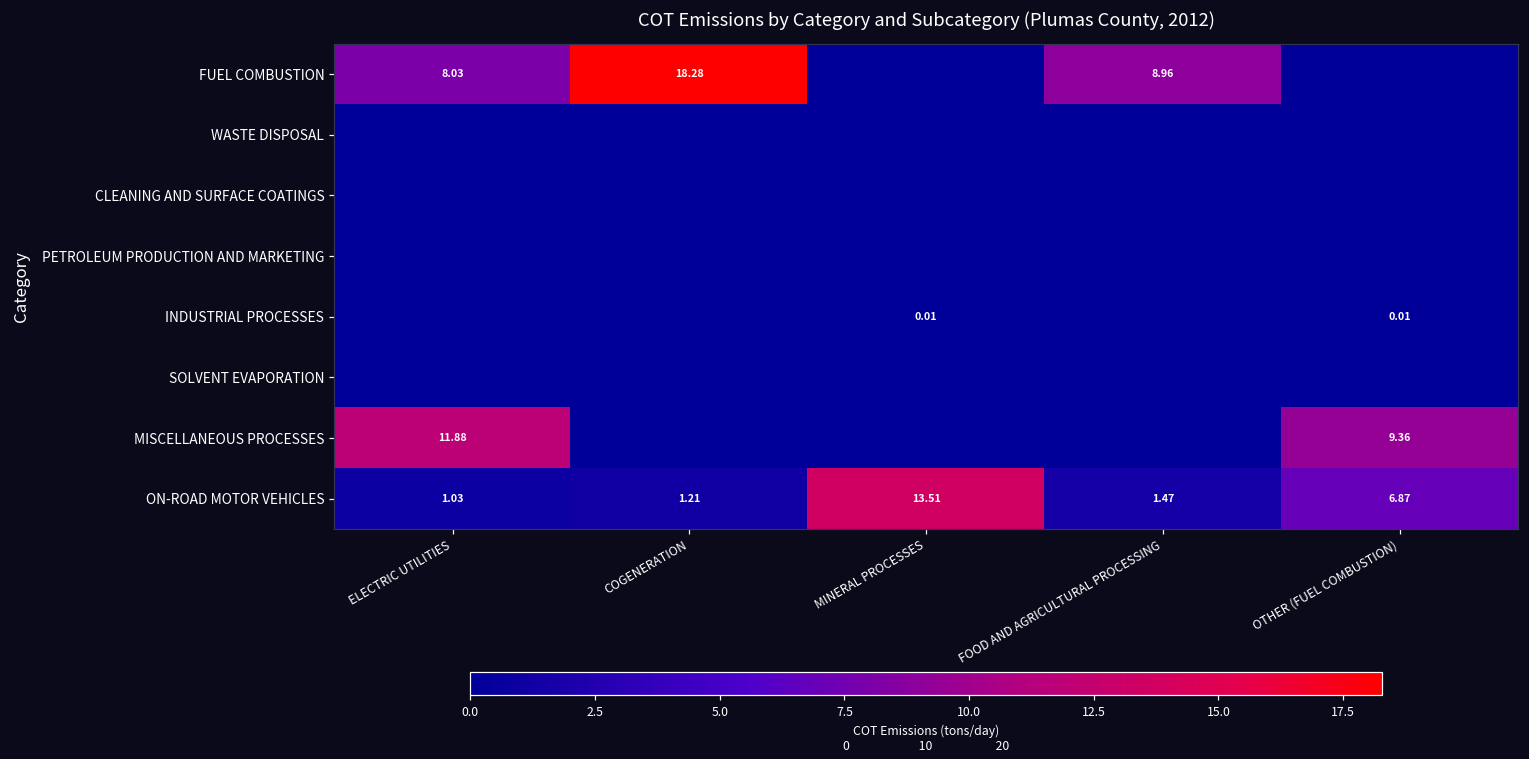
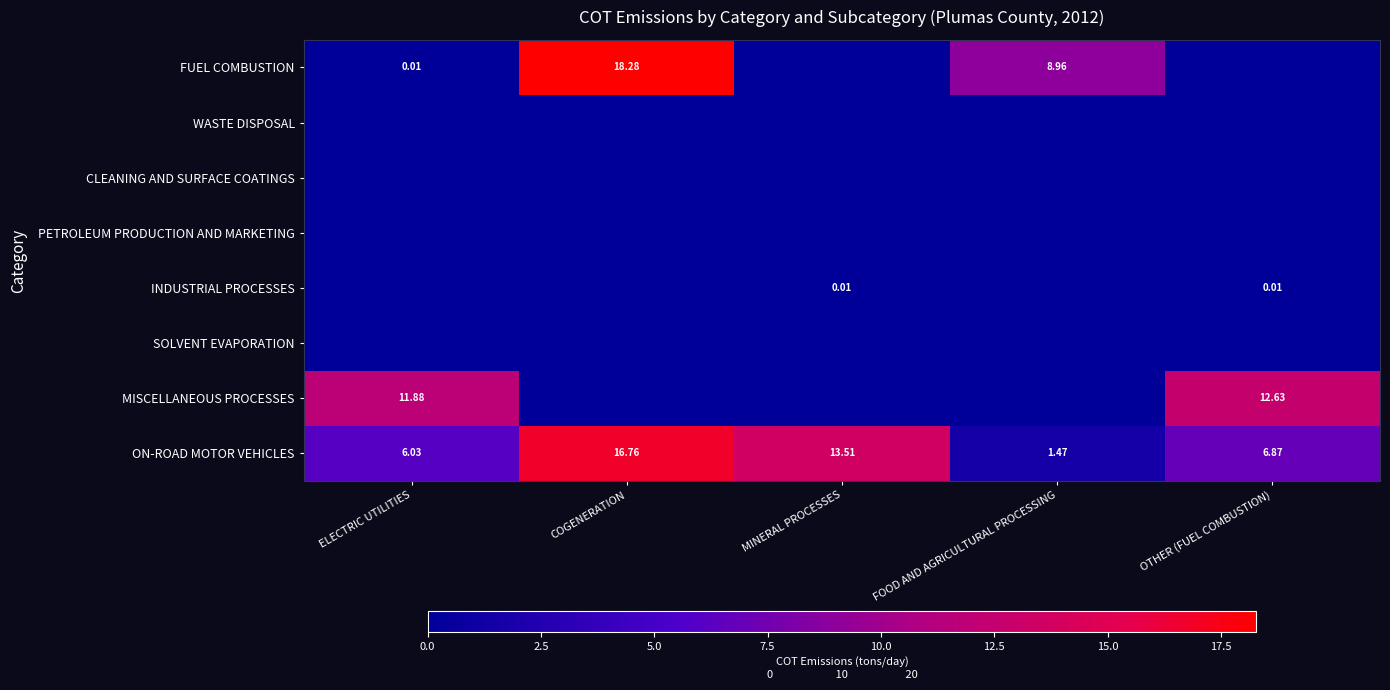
FUEL COMBUSTION, ELECTRIC UTILITIES: 8.03 -> 0.01
MISCELLANEOUS PROCESSES, OTHER (FUEL COMBUSTION): 9.36 -> 12.63
ON-ROAD MOTOR VEHICLES, ELECTRIC UTILITIES: 1.03 -> 6.03
ON-ROAD MOTOR VEHICLES, COGENERATION: 1.21 -> 16.76
